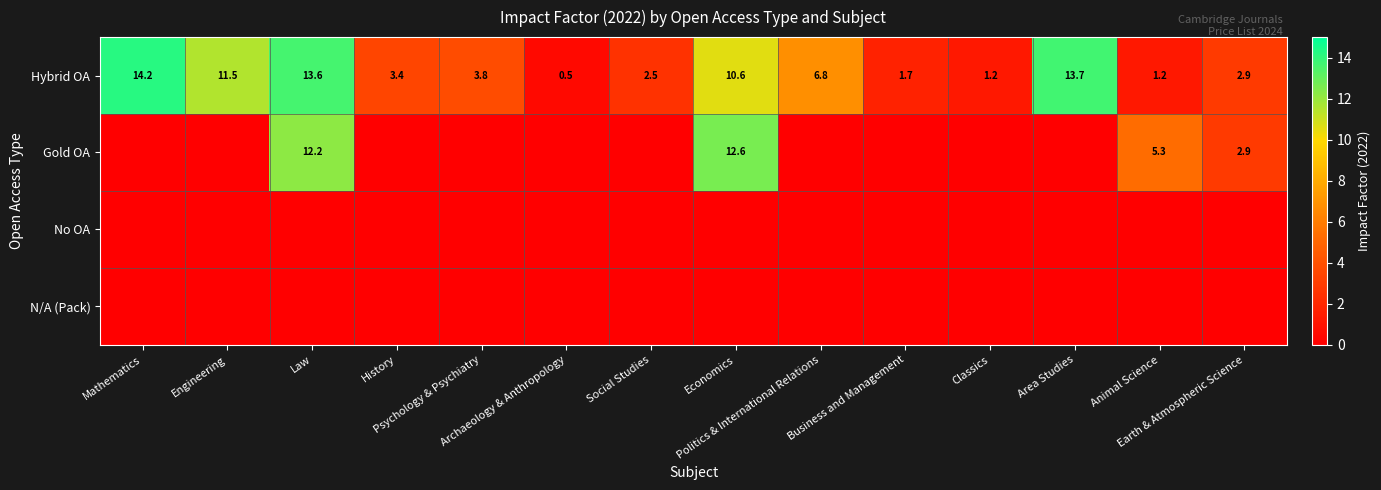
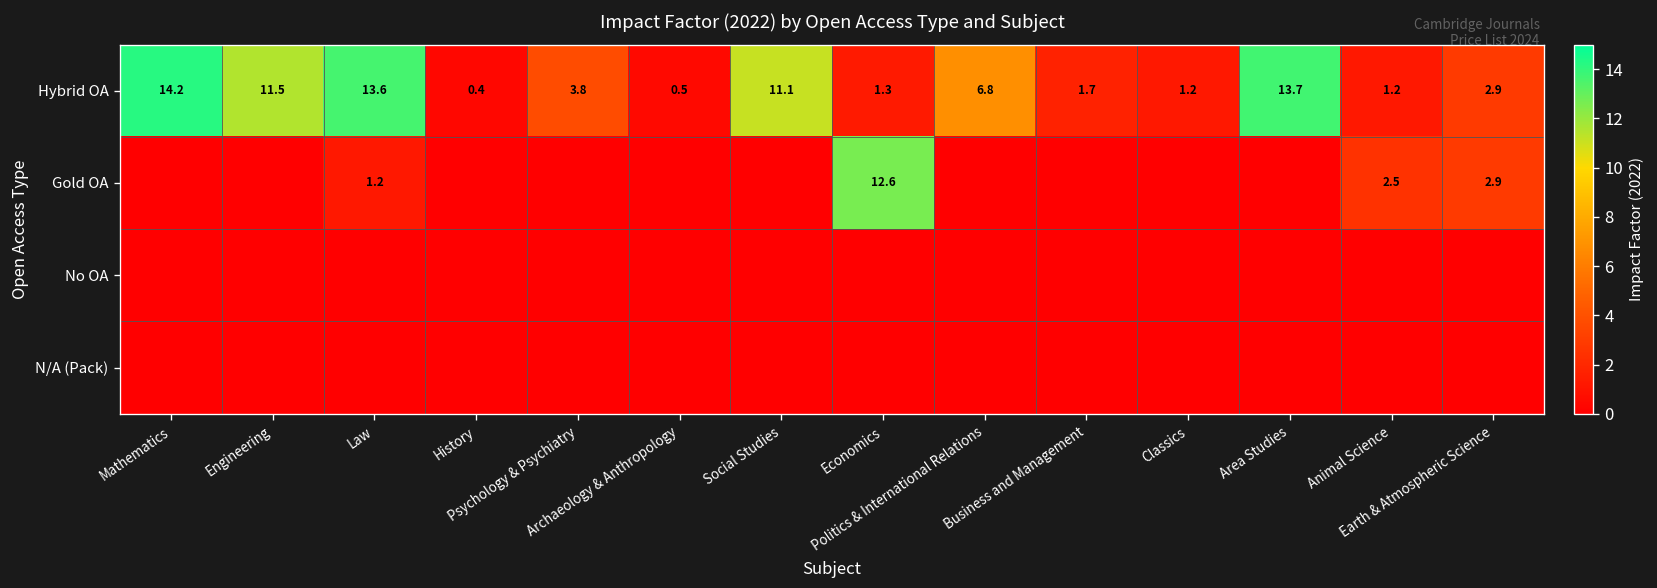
Hybrid OA, History: 3.4 -> 0.4
Hybrid OA, Social Studies: 2.5 -> 11.1
Hybrid OA, Economics: 10.6 -> 1.3
Gold OA, Law: 12.2 -> 1.2
Gold OA, Animal Science: 5.3 -> 2.5
